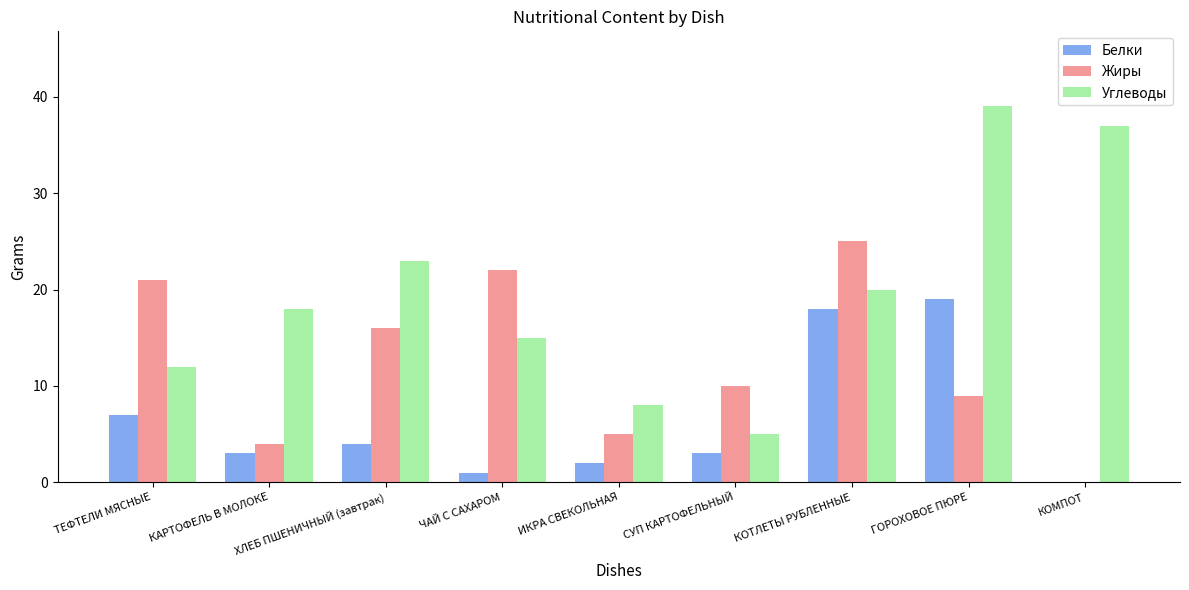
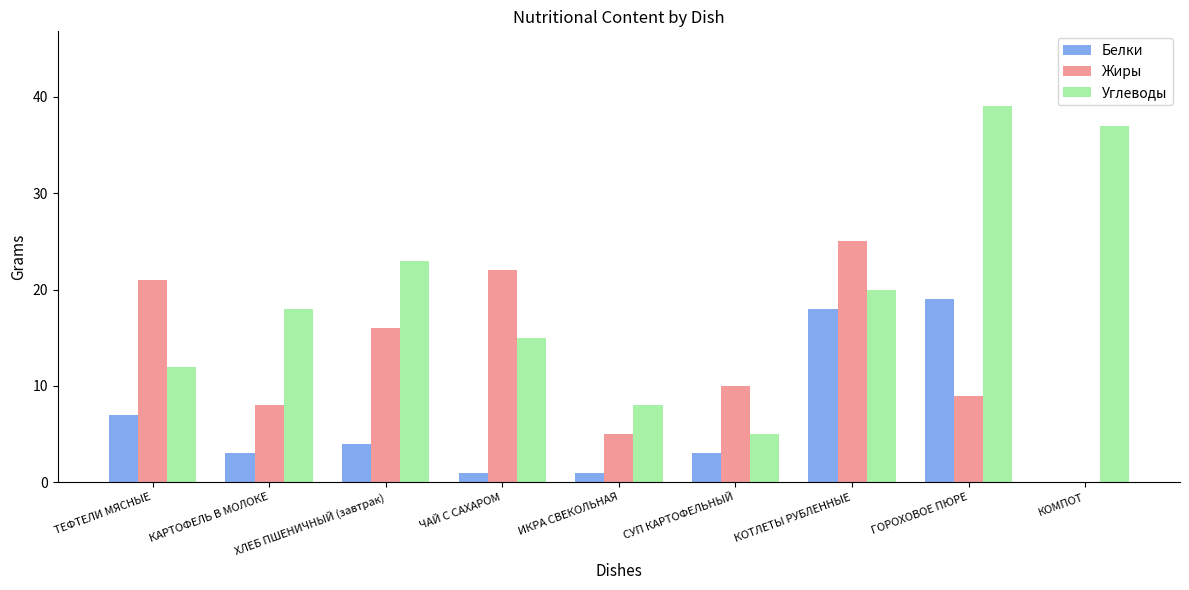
Жиры, КАРТОФЕЛЬ В МОЛОКЕ: 4 -> 8
Белки, ИКРА СВЕКОЛЬНАЯ: 2 -> 1
